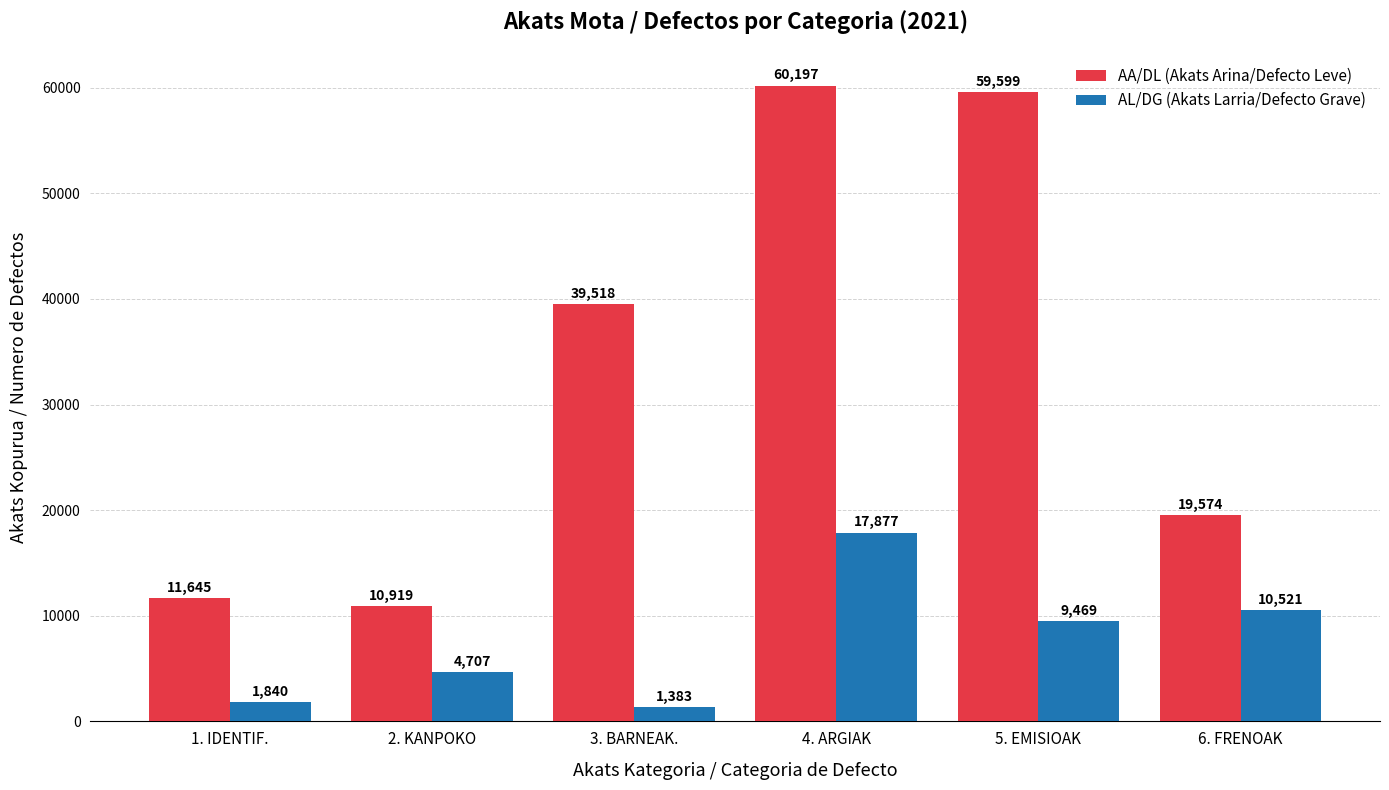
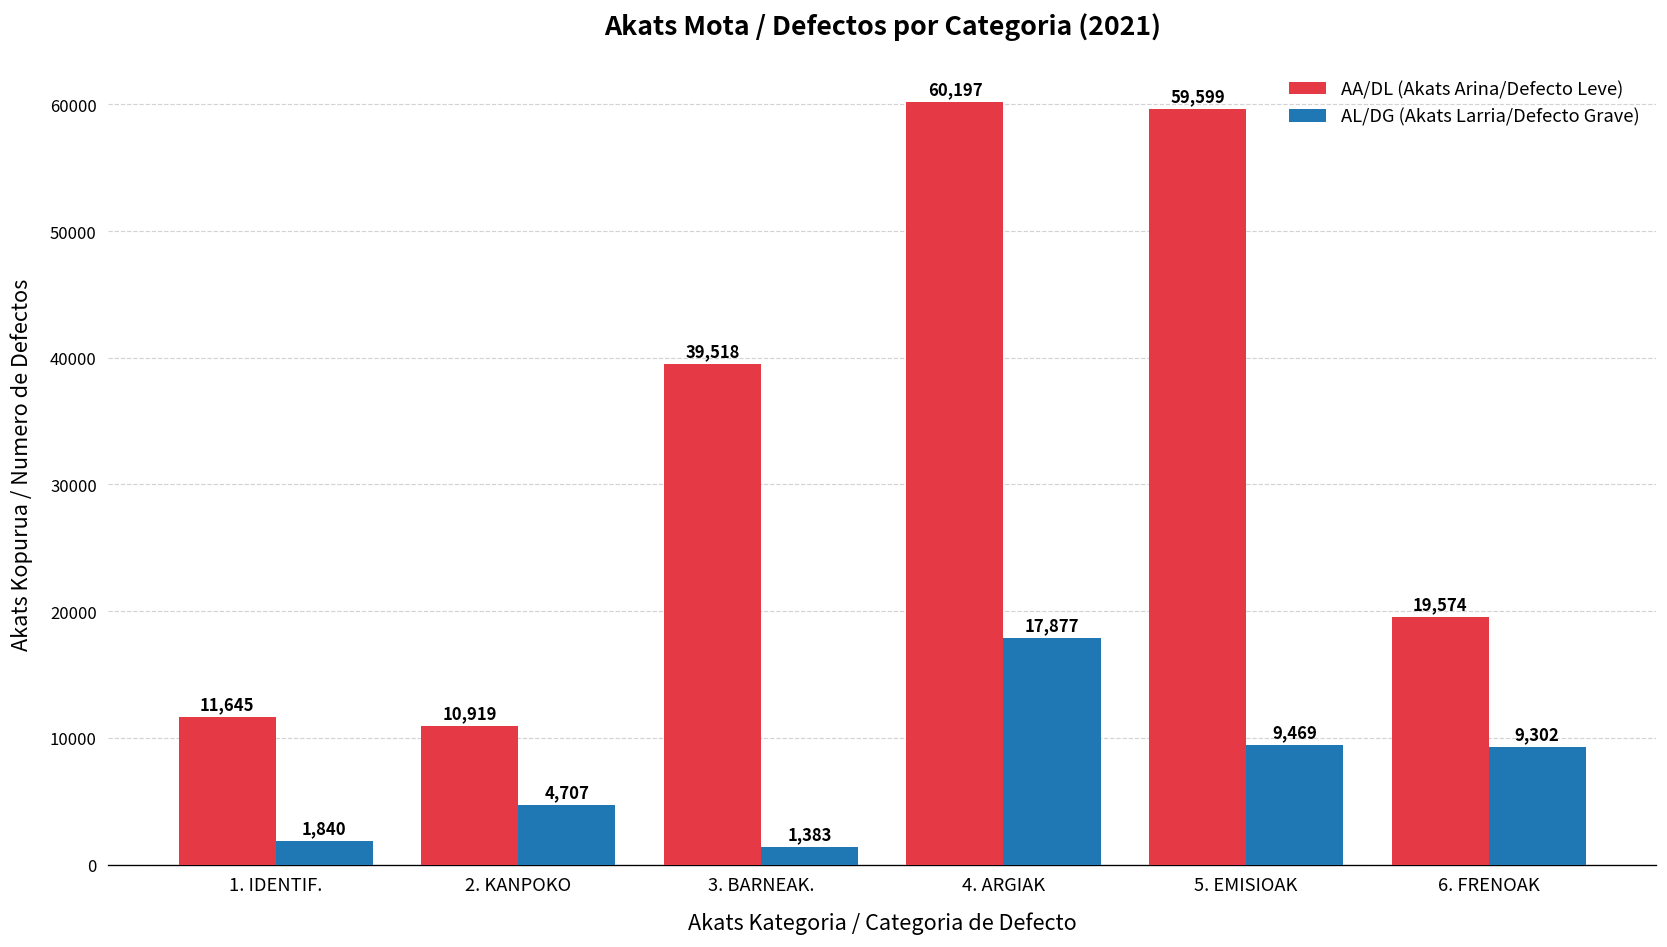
AL/DG (Akats Larria/Defecto Grave), 6. FRENOAK: 10,521 -> 9,302
